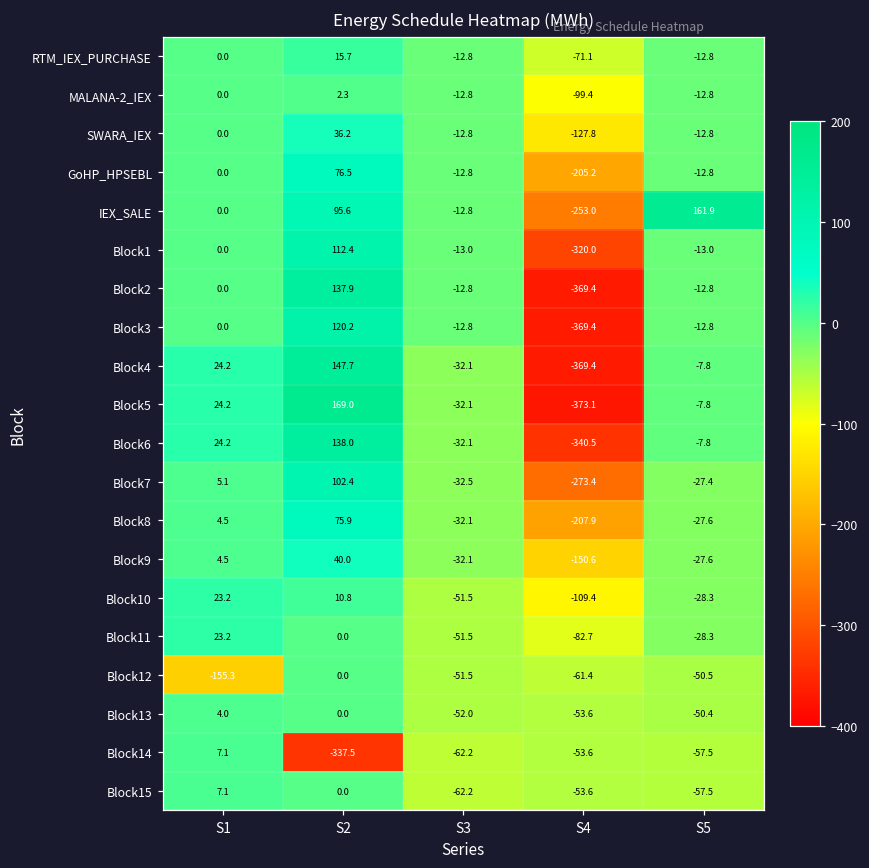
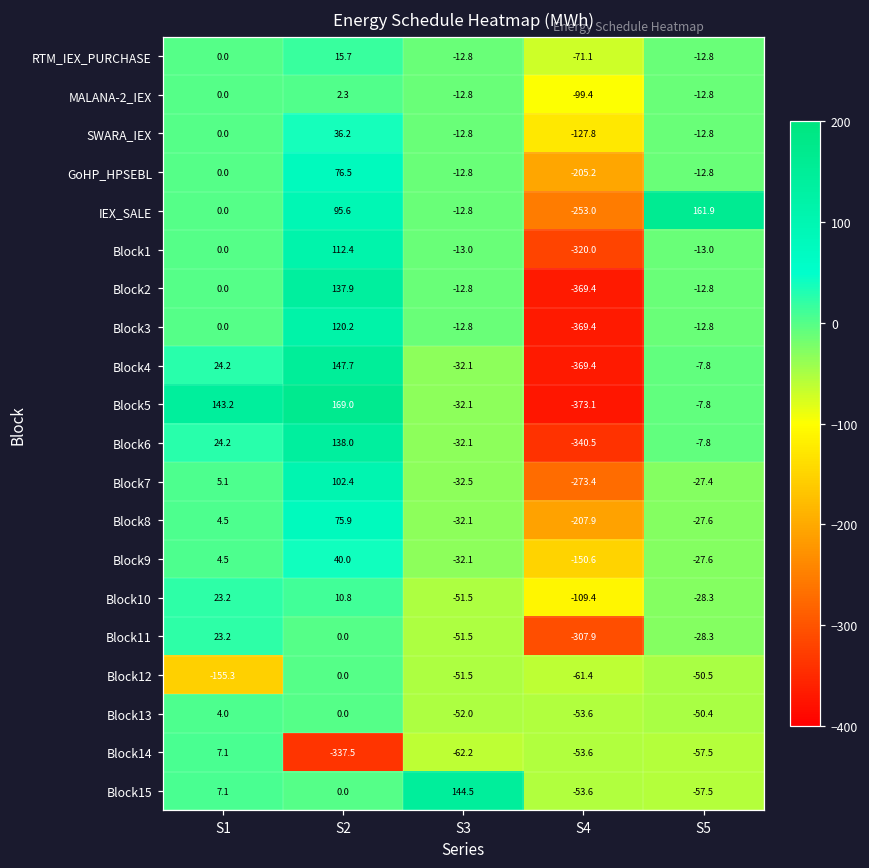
Block5, S1: 24.2 -> 143.2
Block11, S4: -82.7 -> -307.9
Block15, S3: -62.2 -> 144.5
